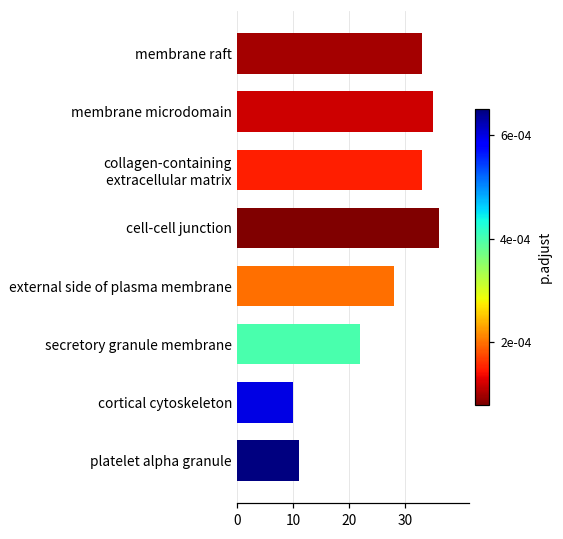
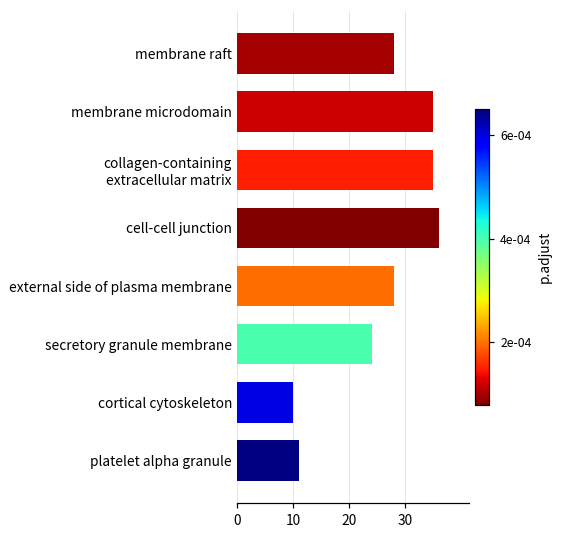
membrane raft: 33 -> 28
collagen-containing extracellular matrix: 33 -> 35
secretory granule membrane: 22 -> 24
